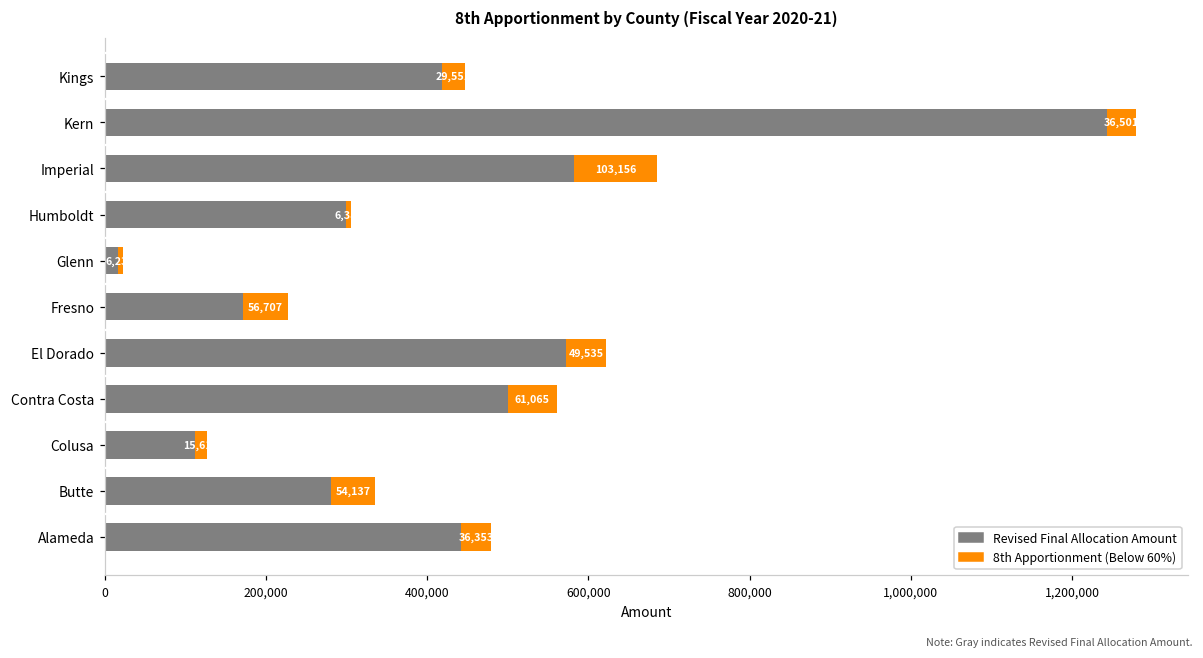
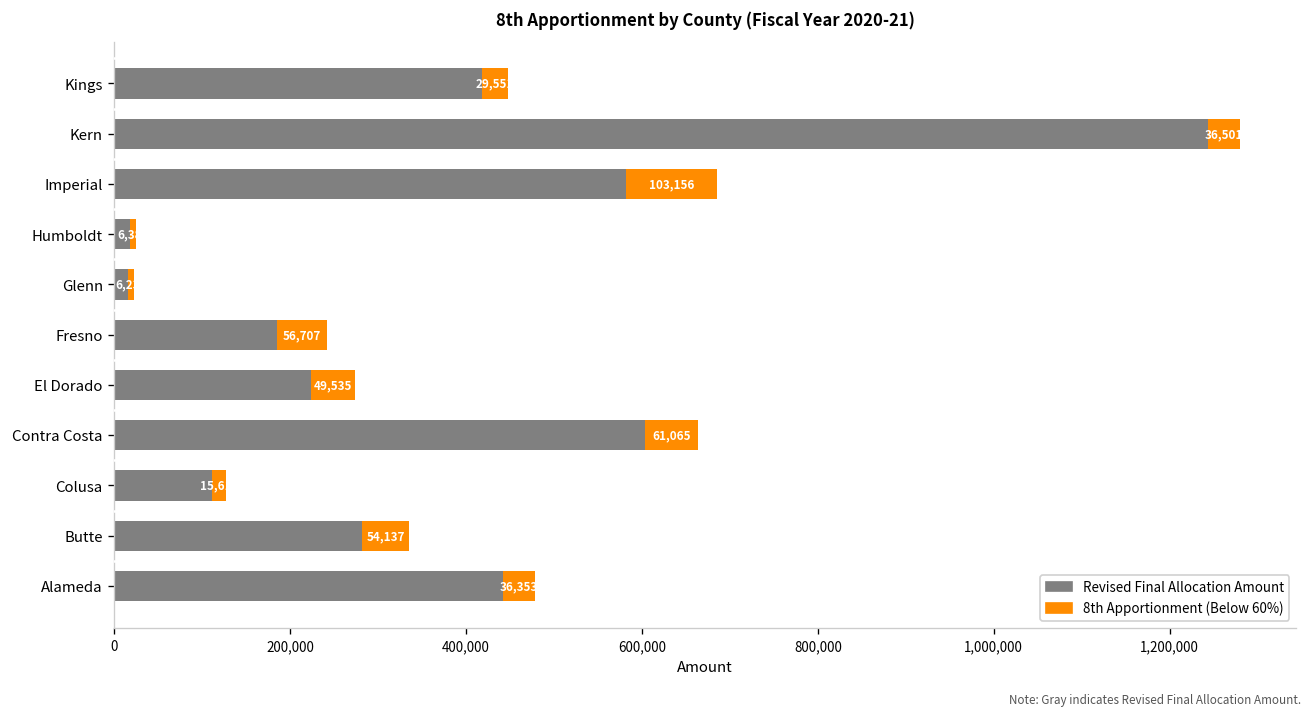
Revised Final Allocation Amount, Humboldt: 300,000 -> 20,000
Revised Final Allocation Amount, Fresno: 170,000 -> 190,000
Revised Final Allocation Amount, El Dorado: 570,000 -> 220,000
Revised Final Allocation Amount, Contra Costa: 500,000 -> 600,000
